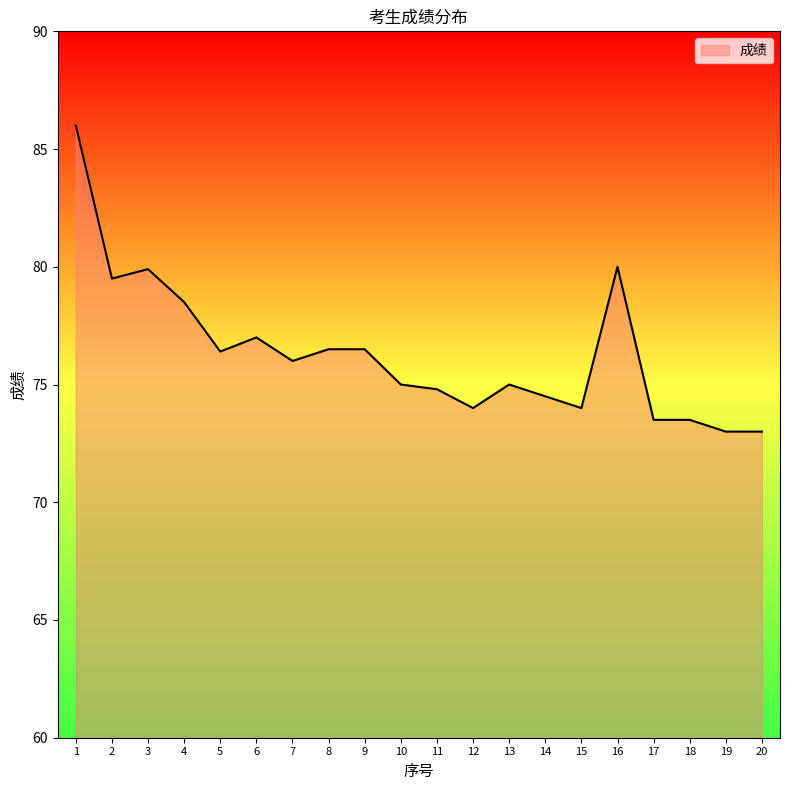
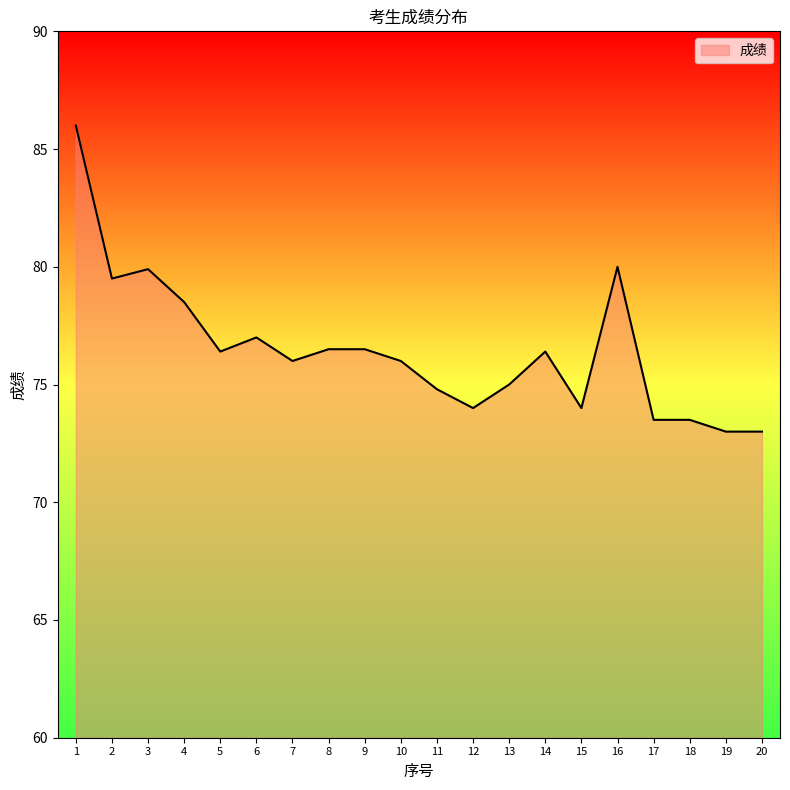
10: 75 -> 76
14: 74.5 -> 76.4
